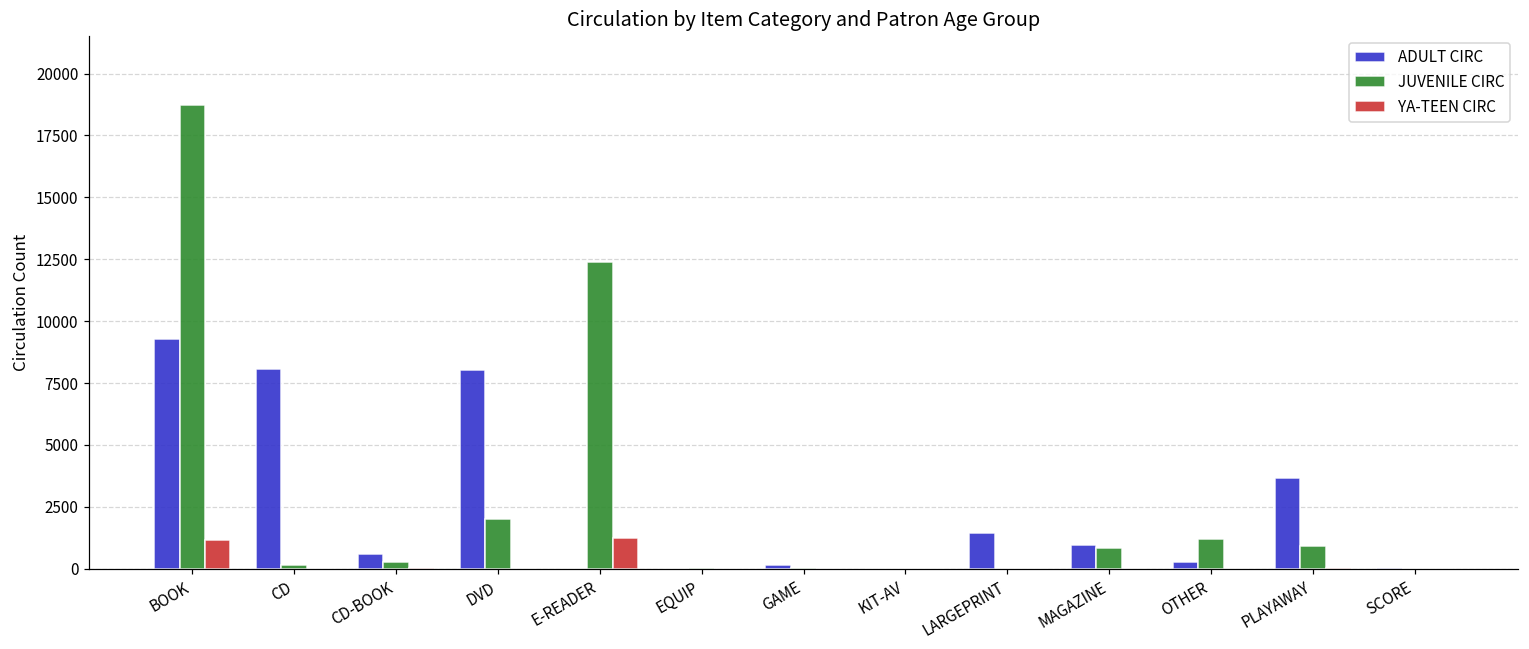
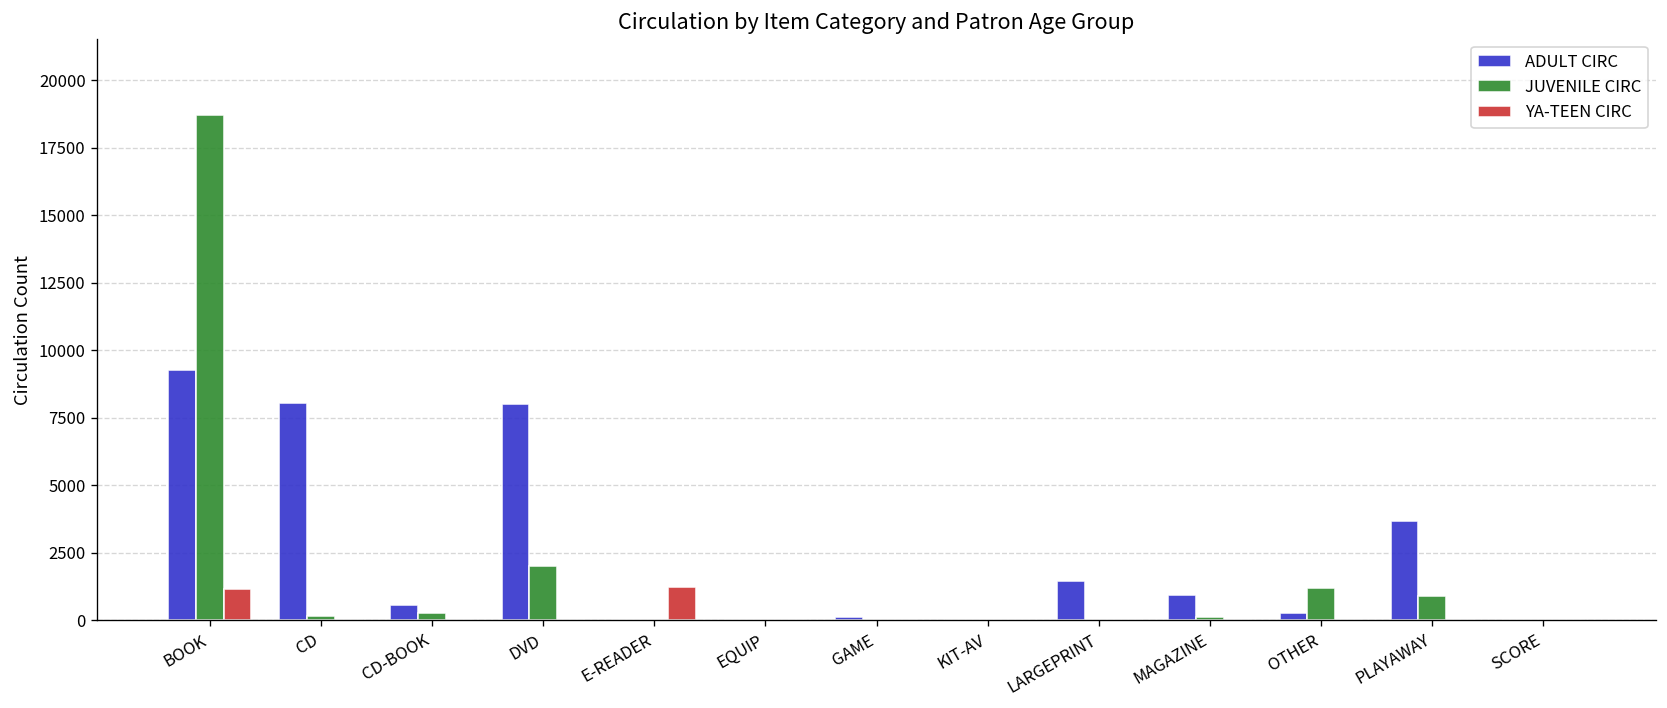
JUVENILE CIRC, E-READER: 12400 -> 0
JUVENILE CIRC, MAGAZINE: 800 -> 100
